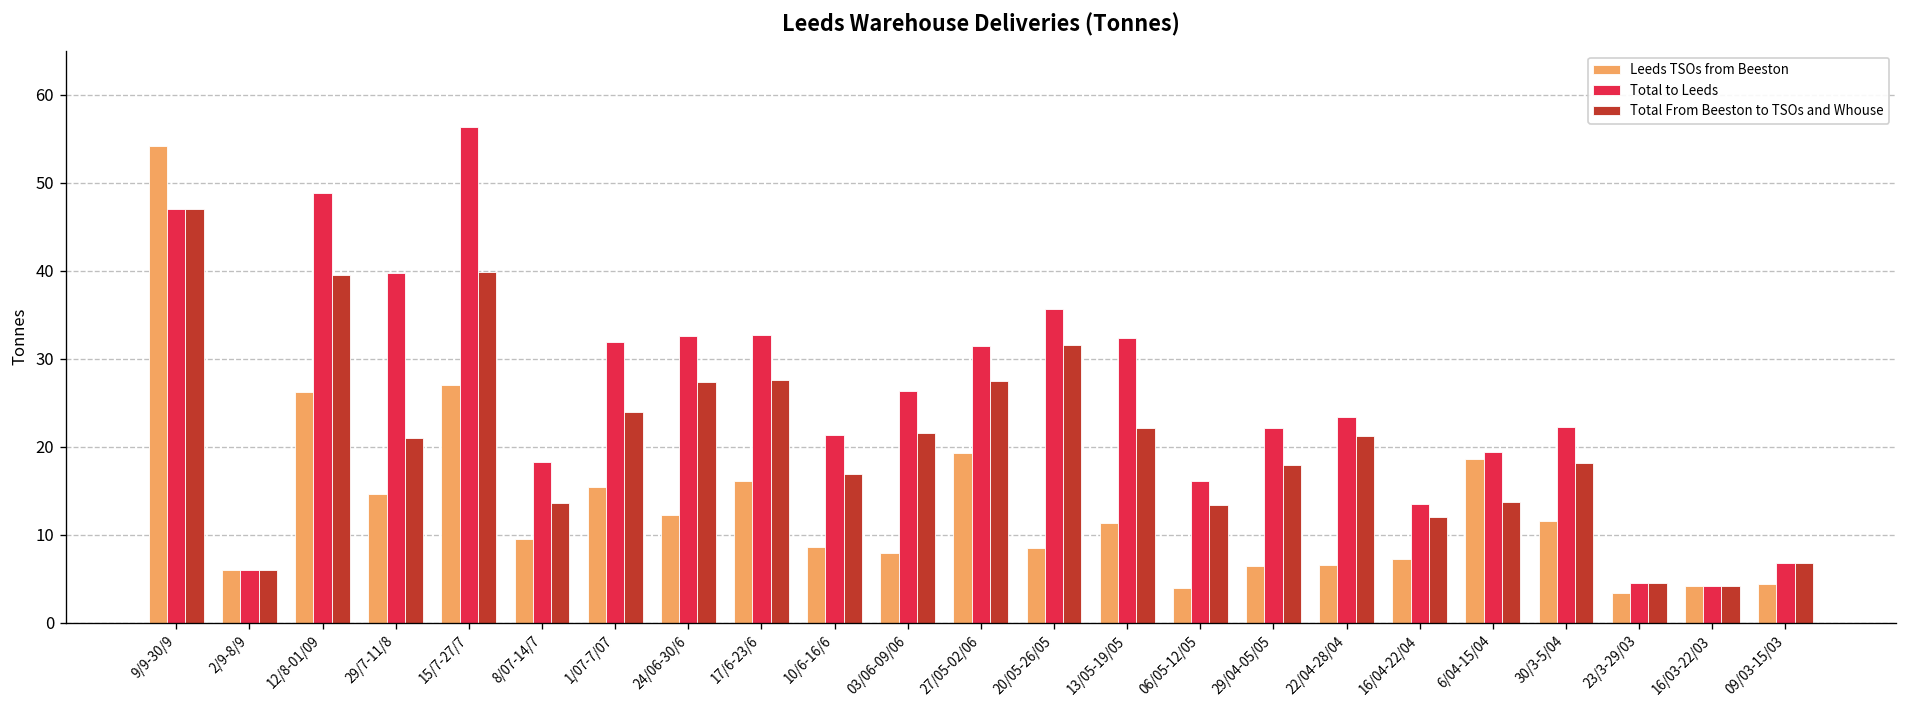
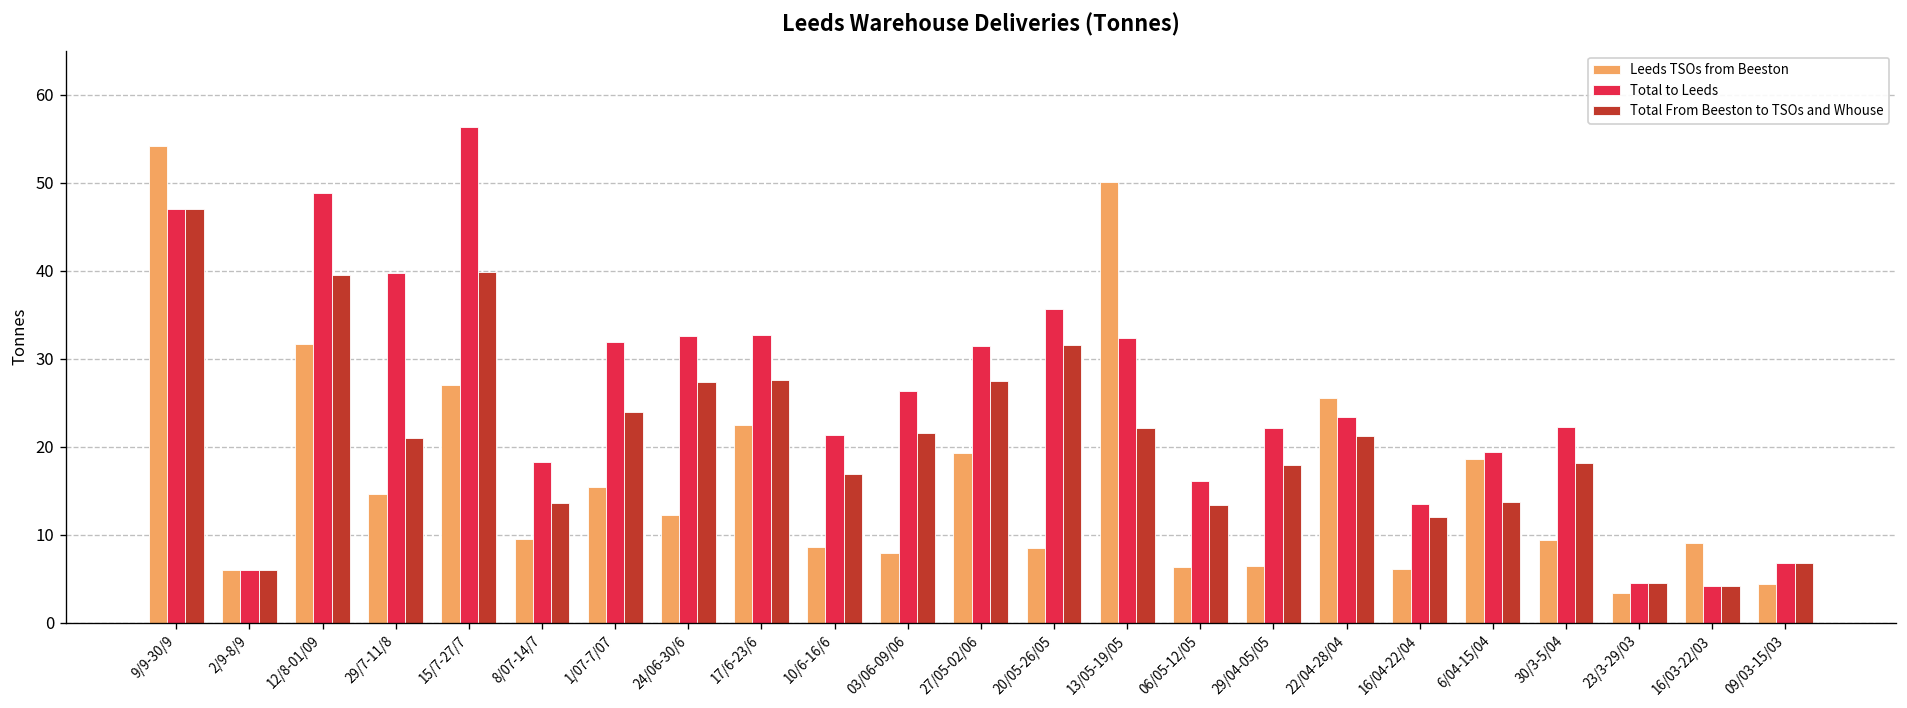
Leeds TSOs from Beeston, 12/8-01/09: 26 -> 32
Leeds TSOs from Beeston, 17/6-23/6: 16 -> 23
Leeds TSOs from Beeston, 13/05-19/05: 11 -> 50
Leeds TSOs from Beeston, 06/05-12/05: 4 -> 6
Leeds TSOs from Beeston, 22/04-28/04: 7 -> 26
Leeds TSOs from Beeston, 16/04-22/04: 7 -> 6
Leeds TSOs from Beeston, 30/3-5/04: 12 -> 9
Leeds TSOs from Beeston, 16/03-22/03: 4 -> 9
